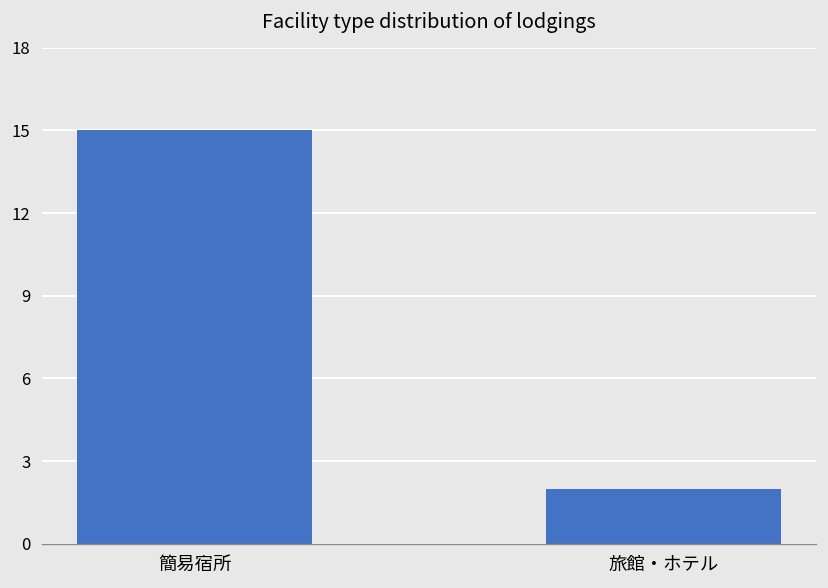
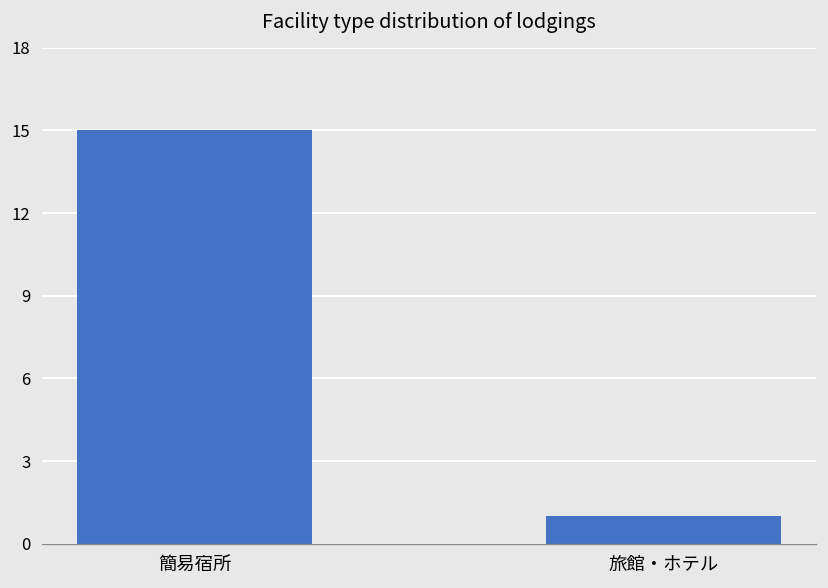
旅館・ホテル: 2 -> 1
